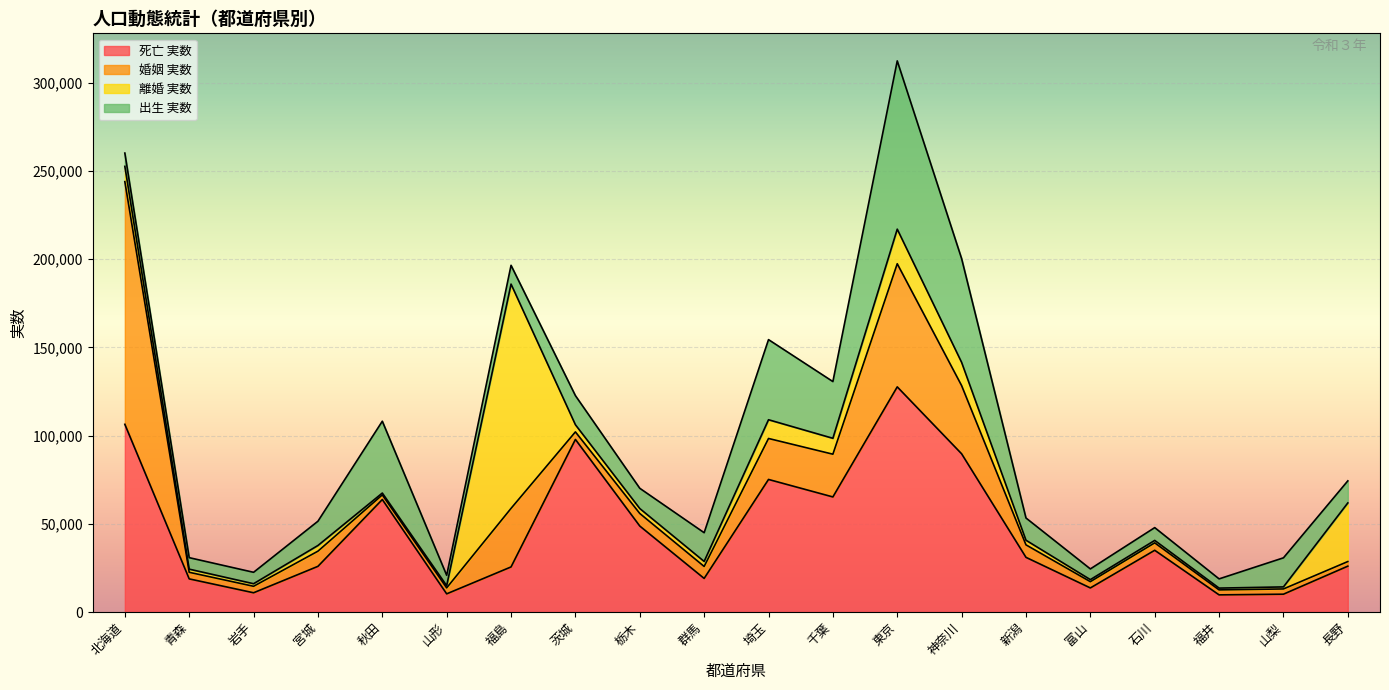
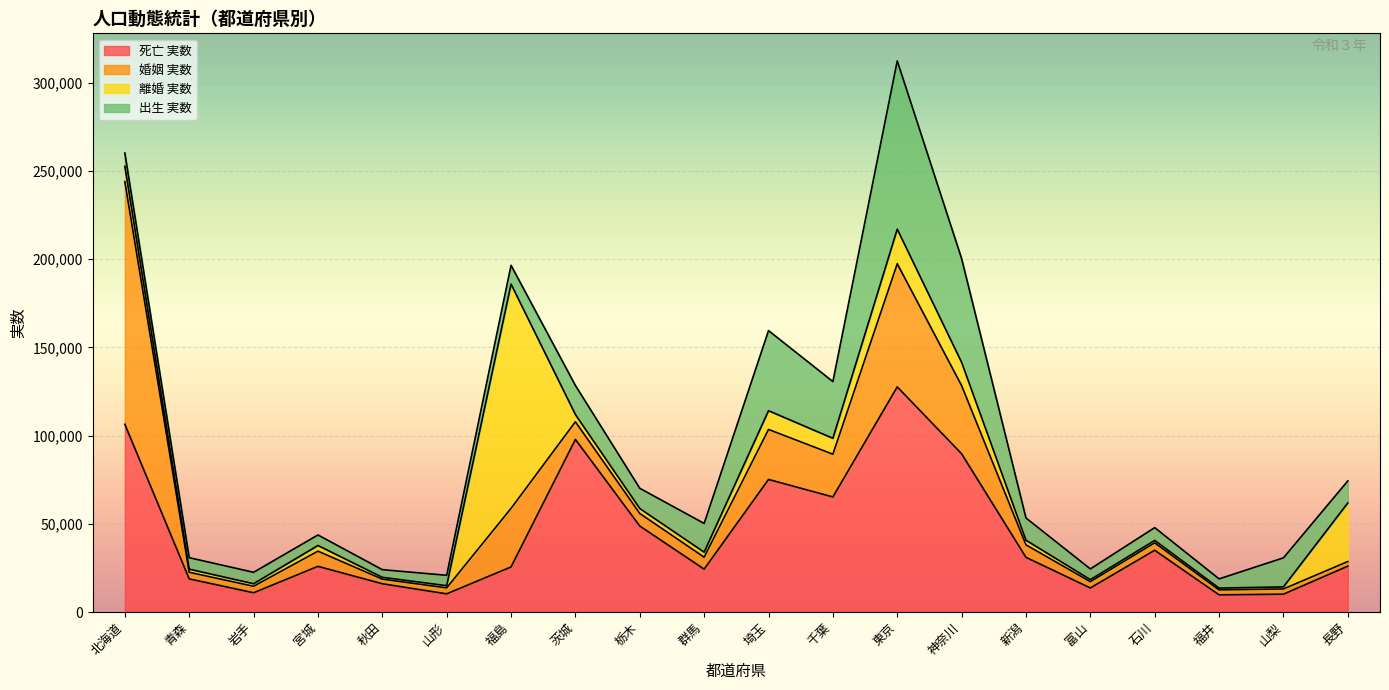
出生 実数, 宮城: 14,000 -> 6,000
死亡 実数, 秋田: 64,000 -> 16,000
出生 実数, 秋田: 41,000 -> 4,000
婚姻 実数, 茨城: 4,000 -> 10,000
死亡 実数, 群馬: 19,000 -> 24,000
婚姻 実数, 埼玉: 23,000 -> 28,000
